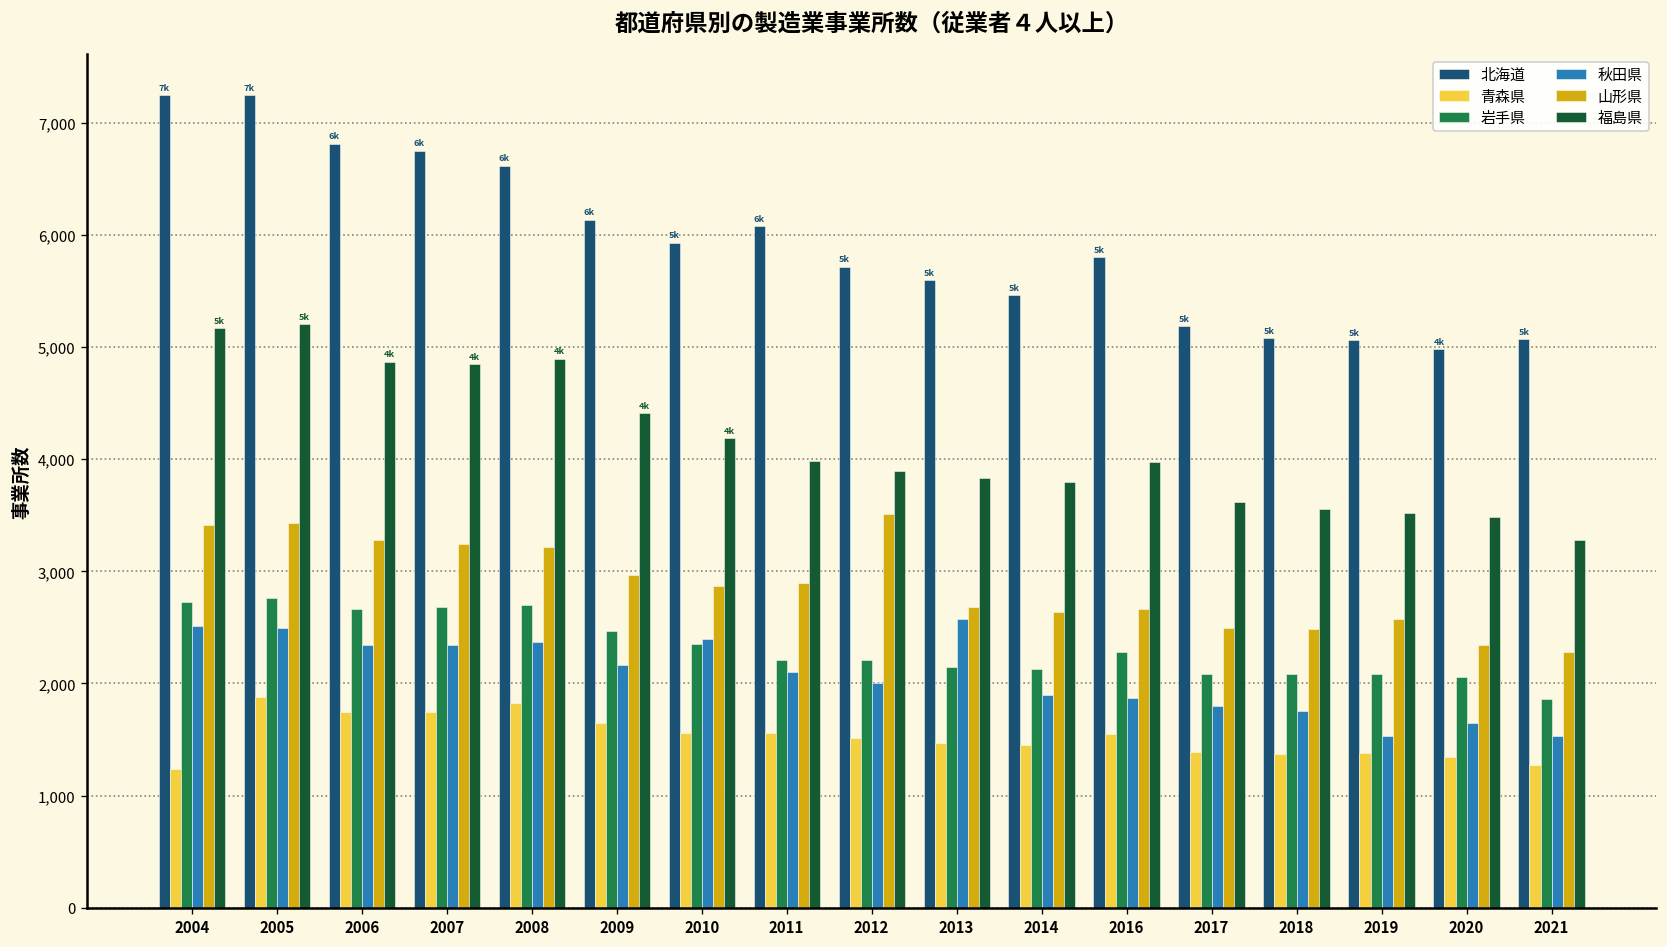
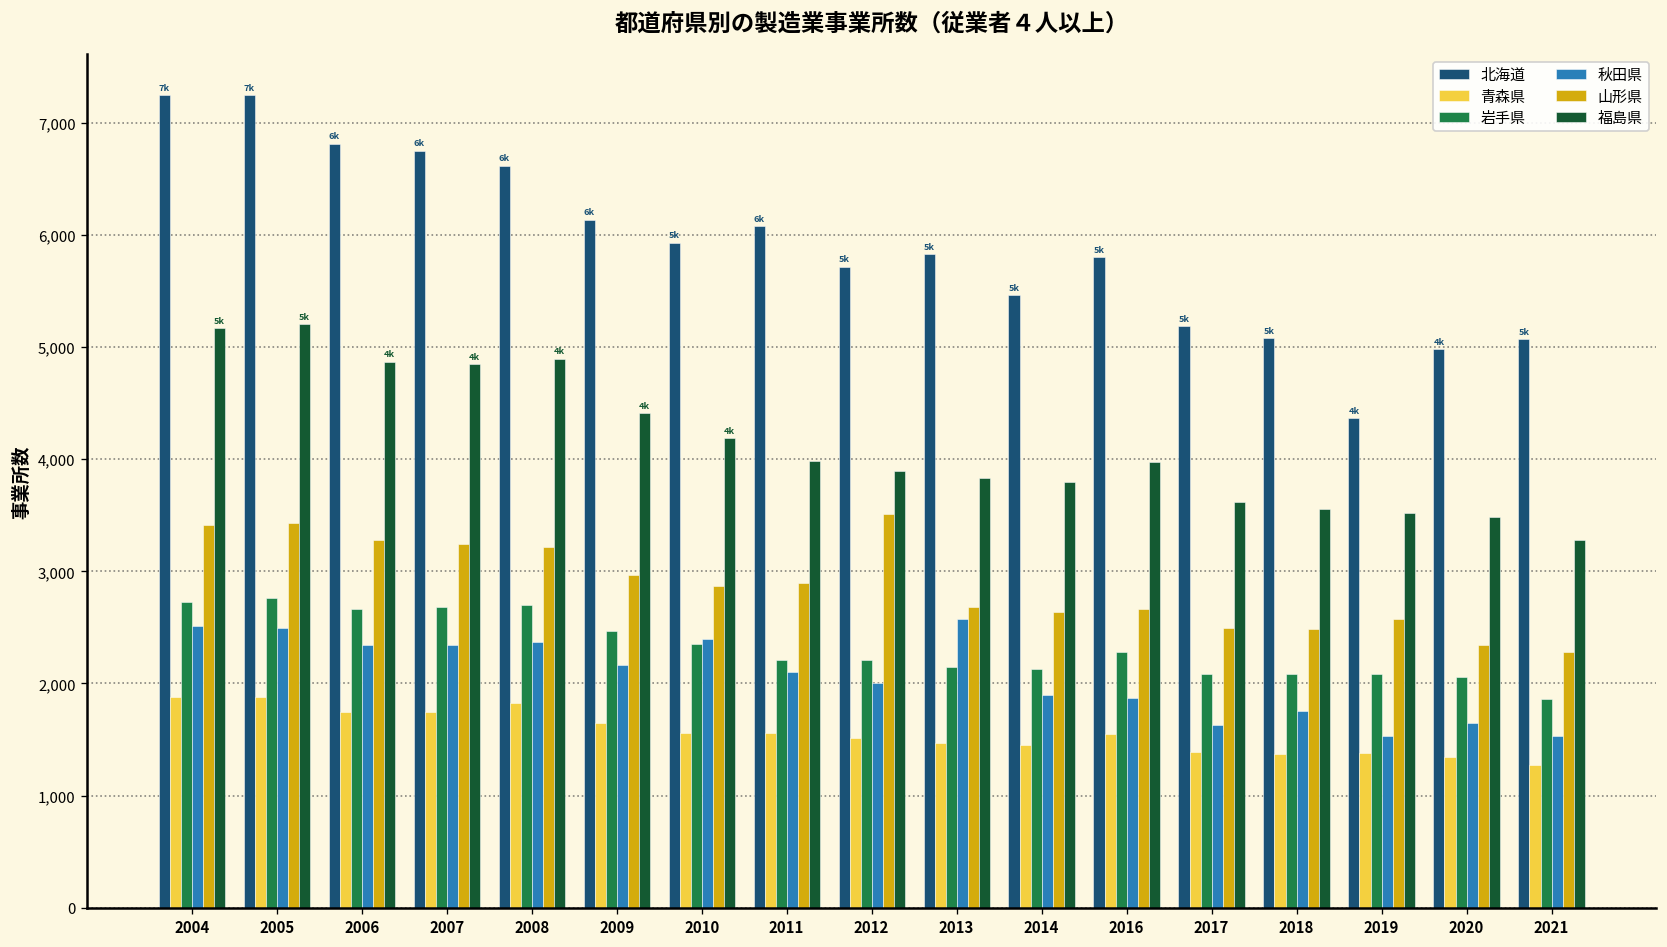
青森県, 2004: 1,200 -> 1,900
北海道, 2013: 5,600 -> 5,800
秋田県, 2017: 1,800 -> 1,600
北海道, 2019: 5k -> 4k
